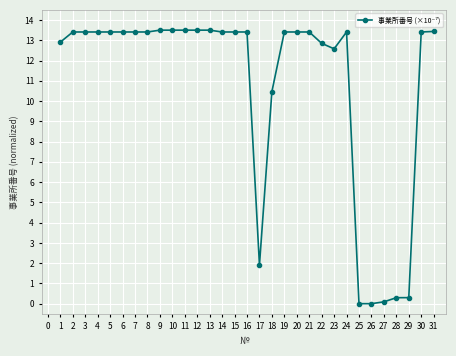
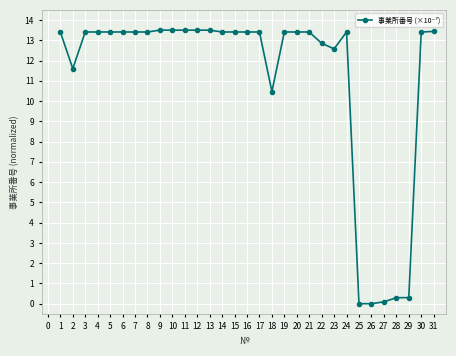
1: 12.9 -> 13.4
2: 13.4 -> 11.6
17: 1.9 -> 13.4
